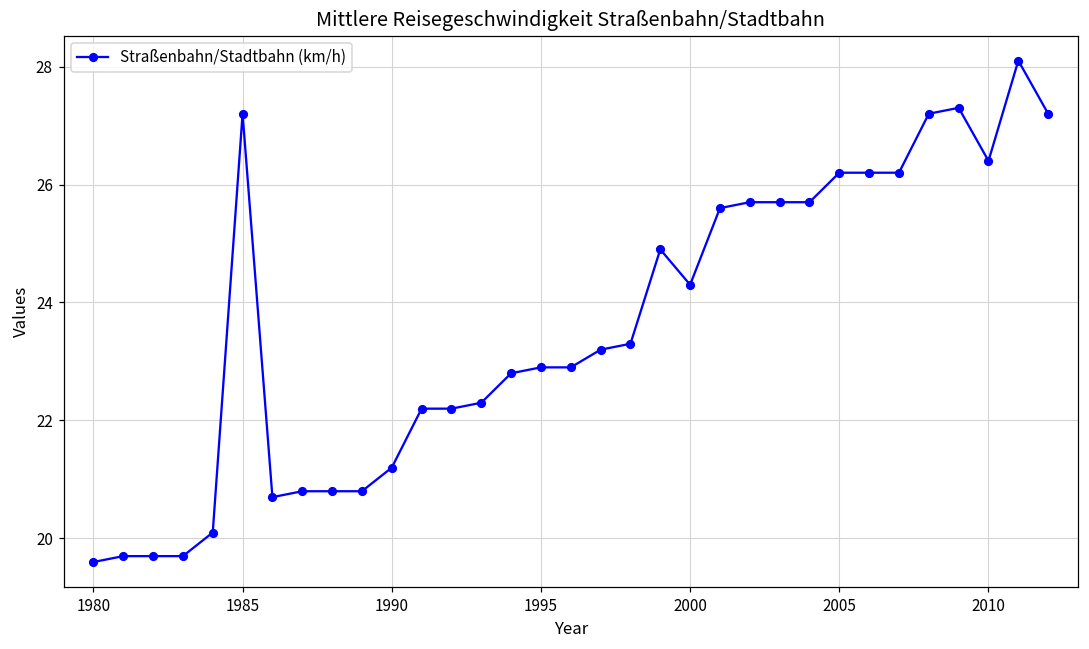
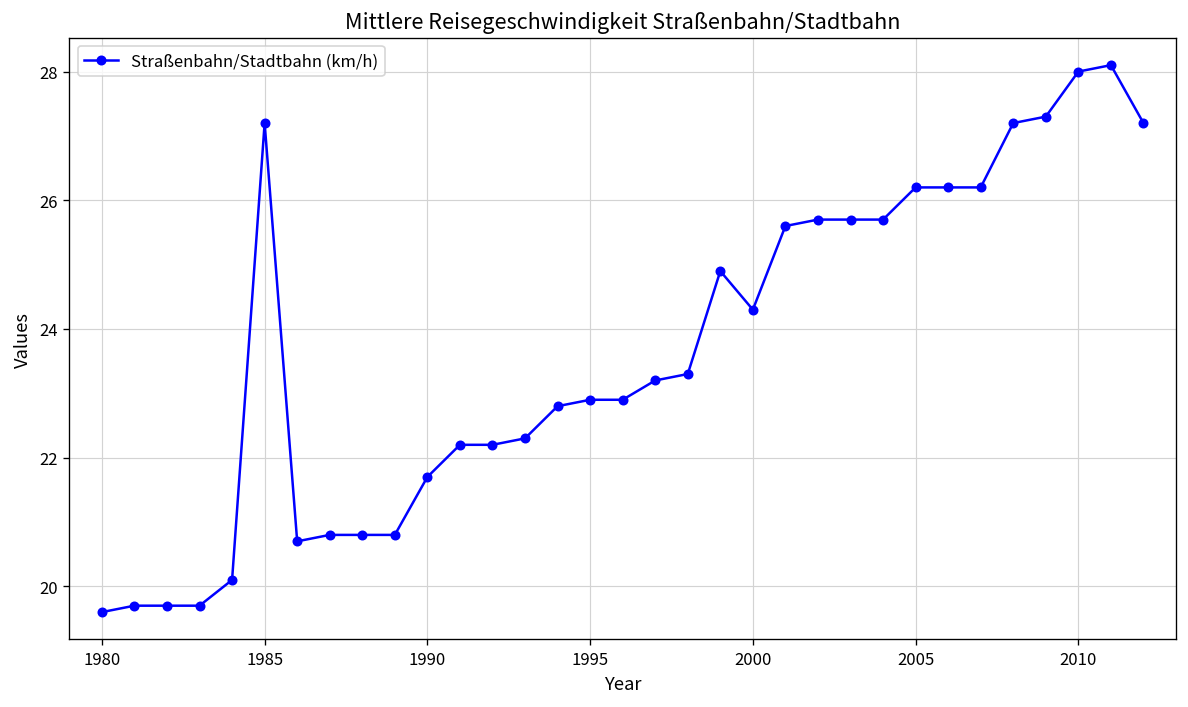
1990: 21.2 -> 21.7
2010: 26.4 -> 28.0
